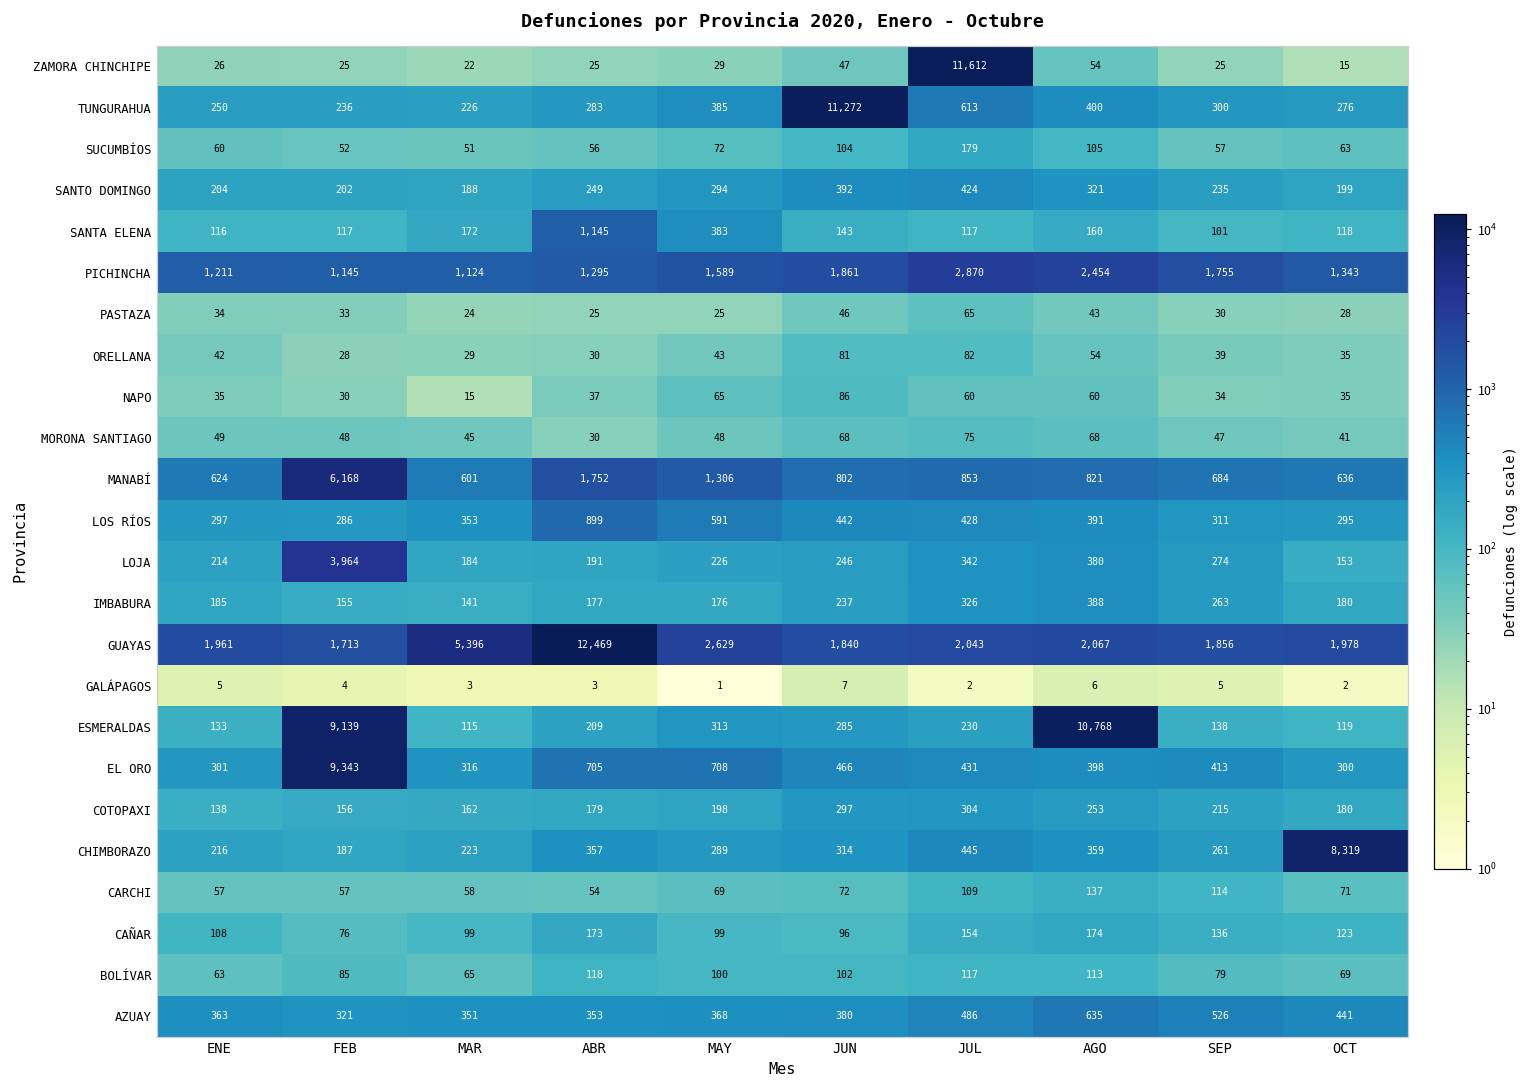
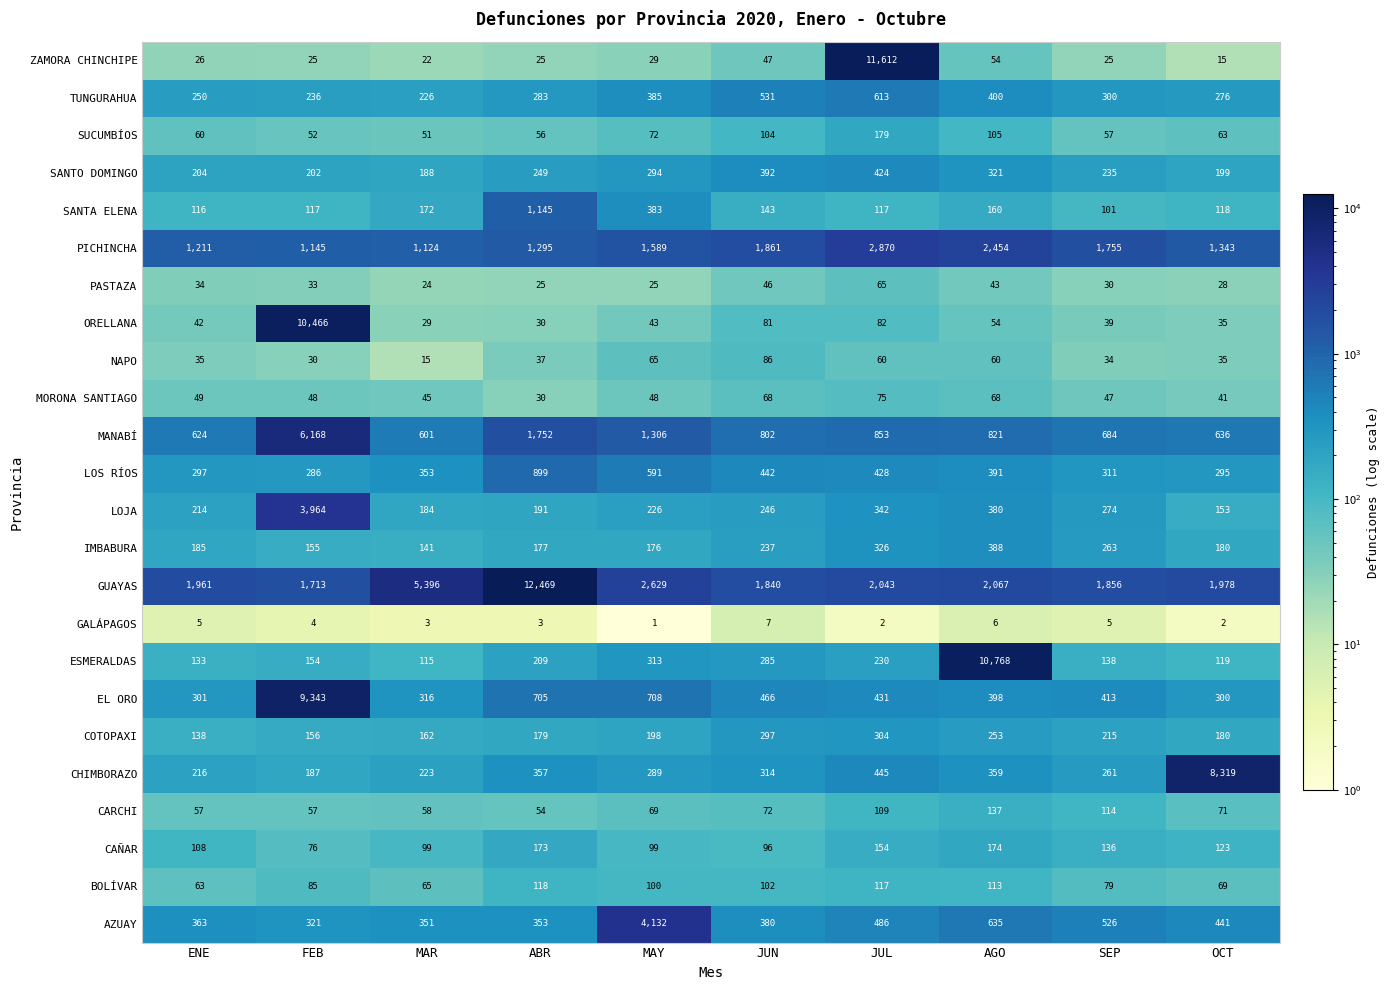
TUNGURAHUA, JUN: 11,272 -> 531
ORELLANA, FEB: 28 -> 10,466
ESMERALDAS, FEB: 9,139 -> 154
AZUAY, MAY: 368 -> 4,132
